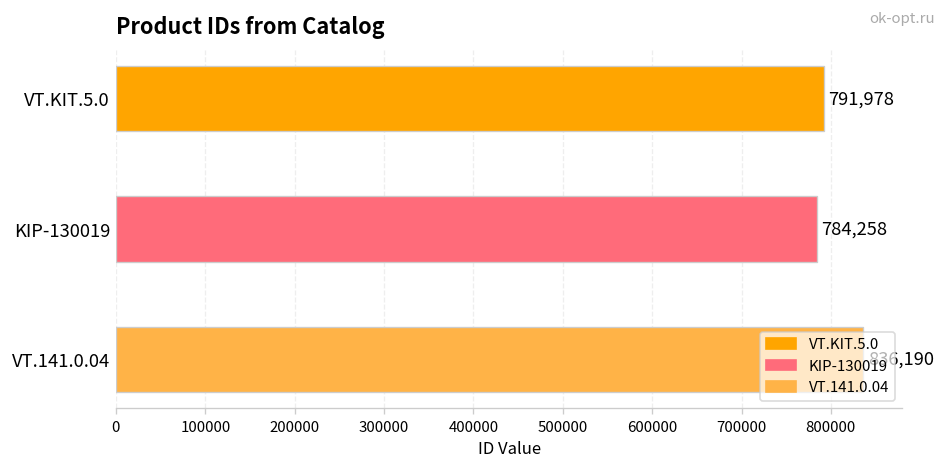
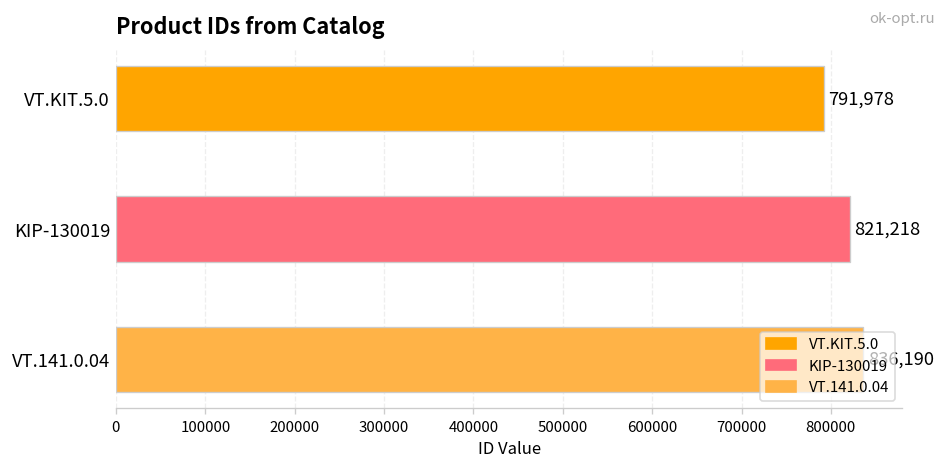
KIP-130019: 784,258 -> 821,218
